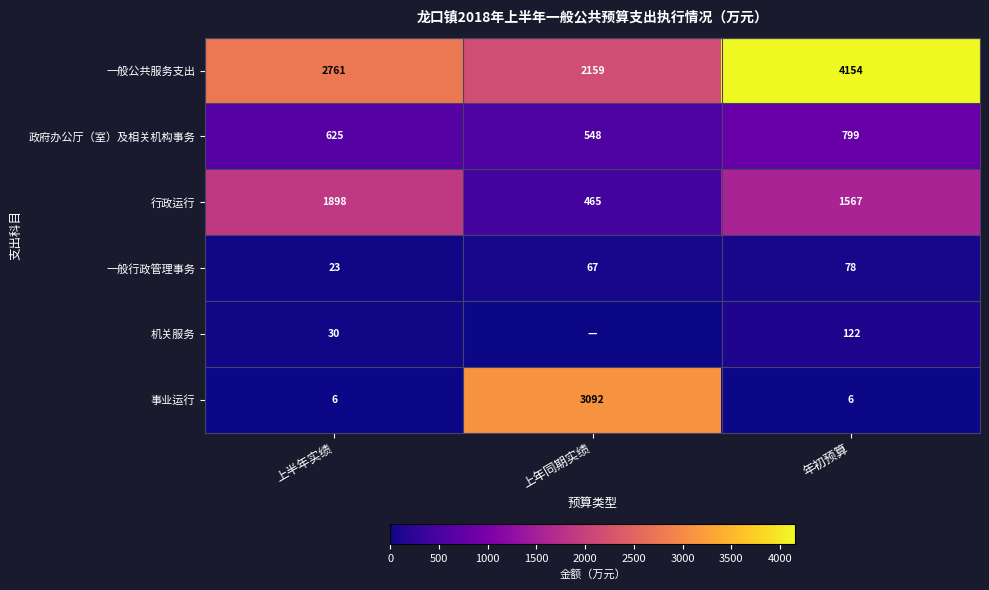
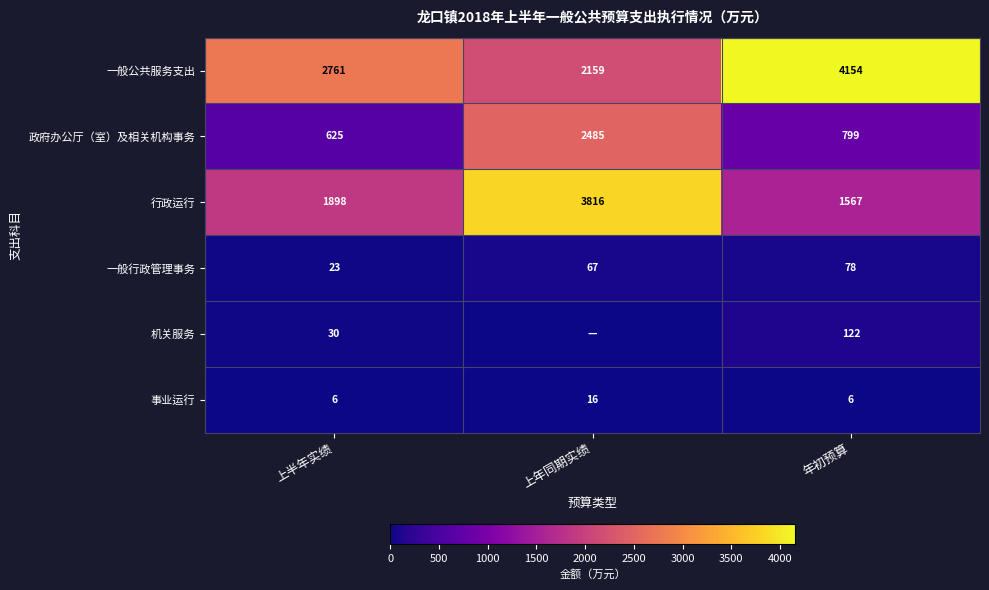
政府办公厅（室）及相关机构事务, 上年同期实绩: 548 -> 2485
行政运行, 上年同期实绩: 465 -> 3816
事业运行, 上年同期实绩: 3092 -> 16
